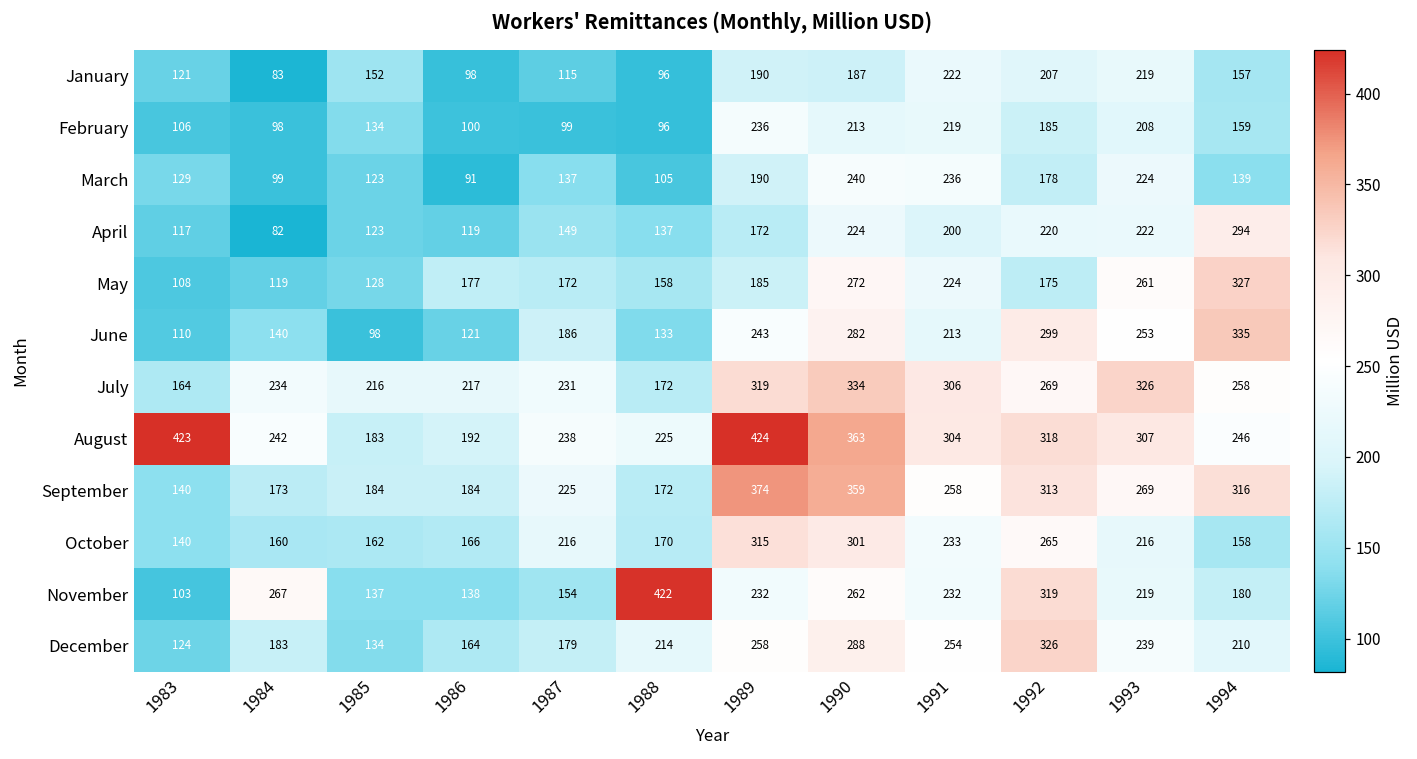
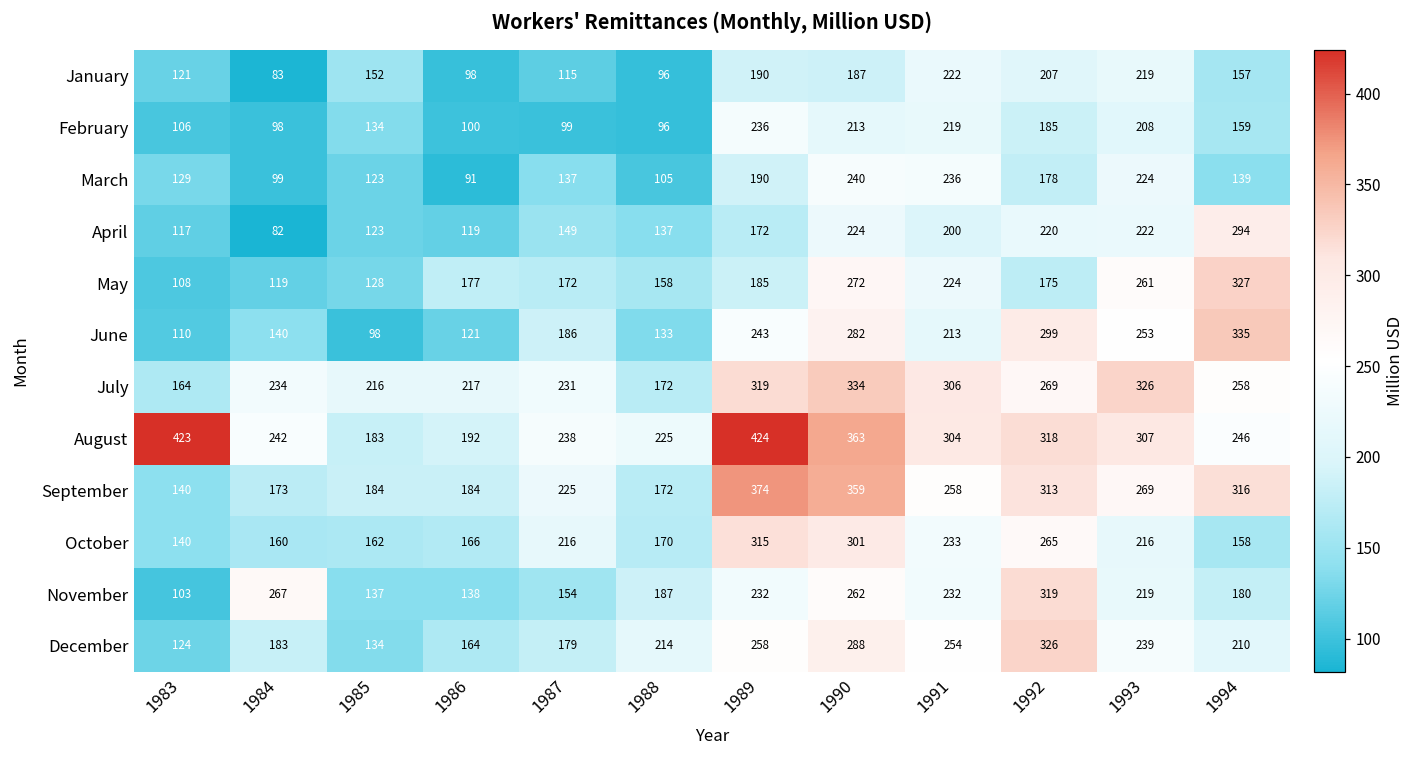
November, 1988: 422 -> 187
